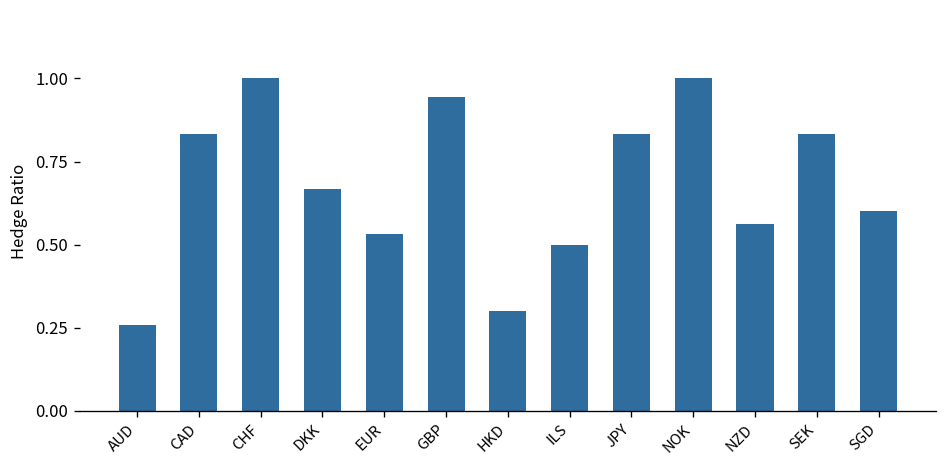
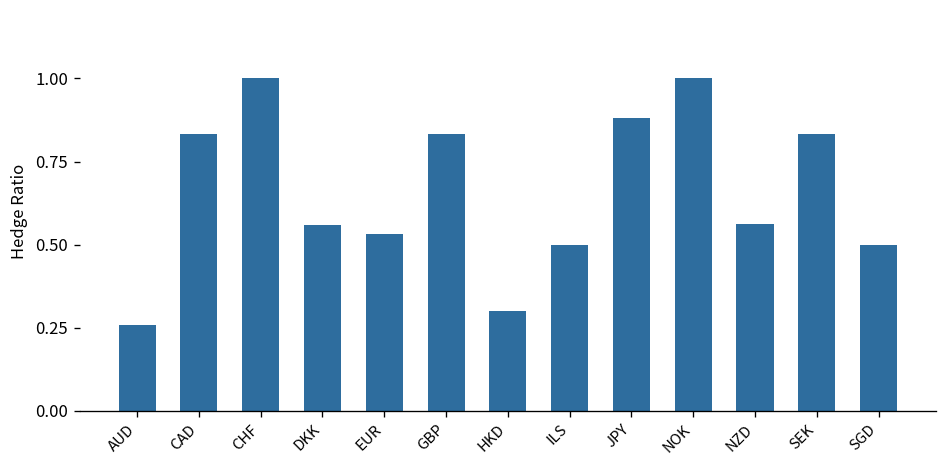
DKK: 0.67 -> 0.56
GBP: 0.94 -> 0.83
JPY: 0.83 -> 0.88
SGD: 0.6 -> 0.5
